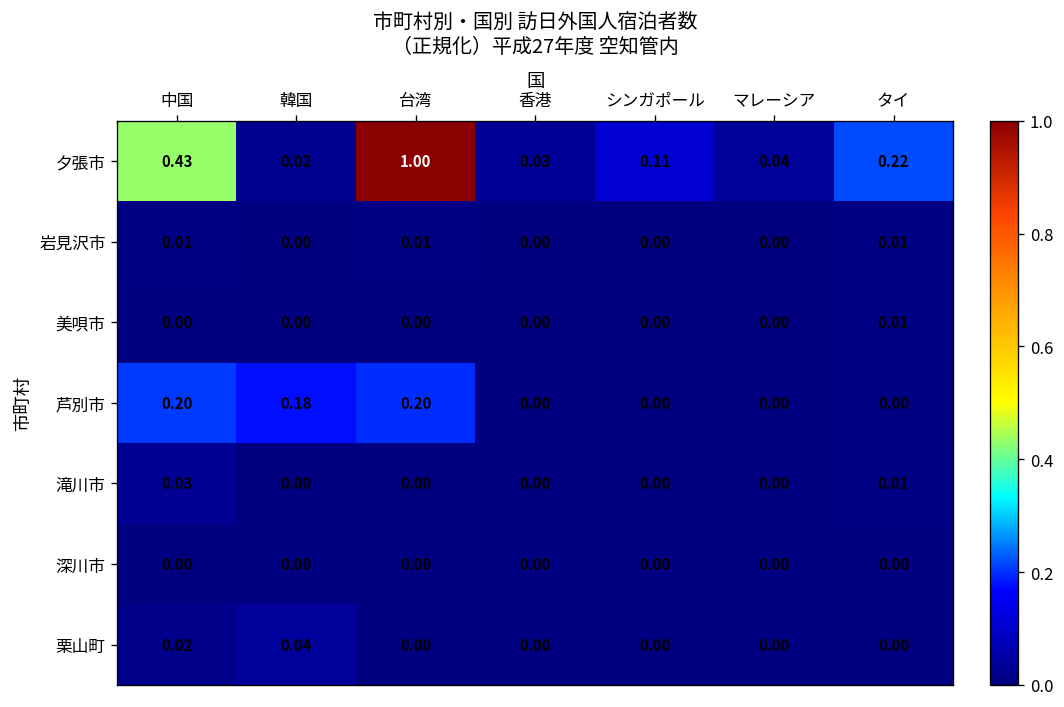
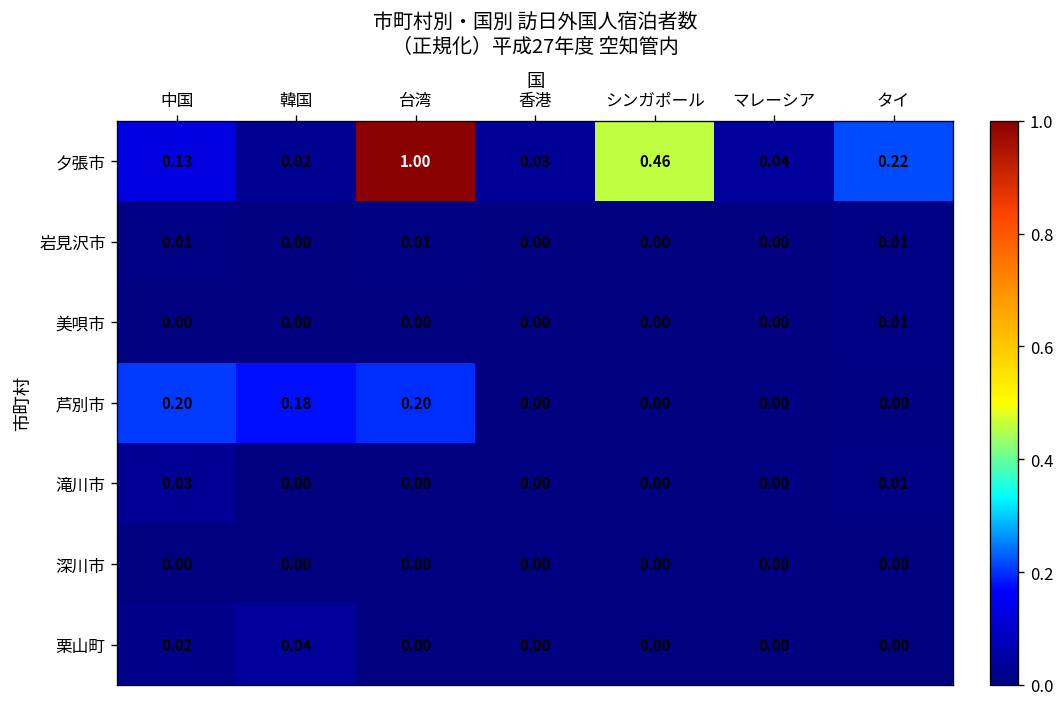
夕張市, 中国: 0.43 -> 0.13
夕張市, シンガポール: 0.11 -> 0.46
